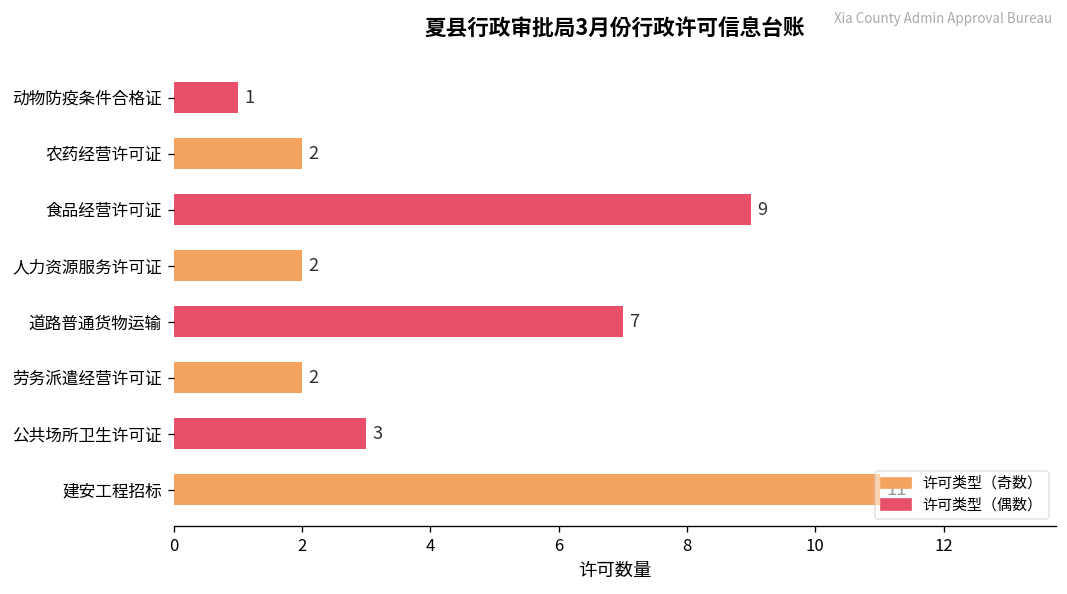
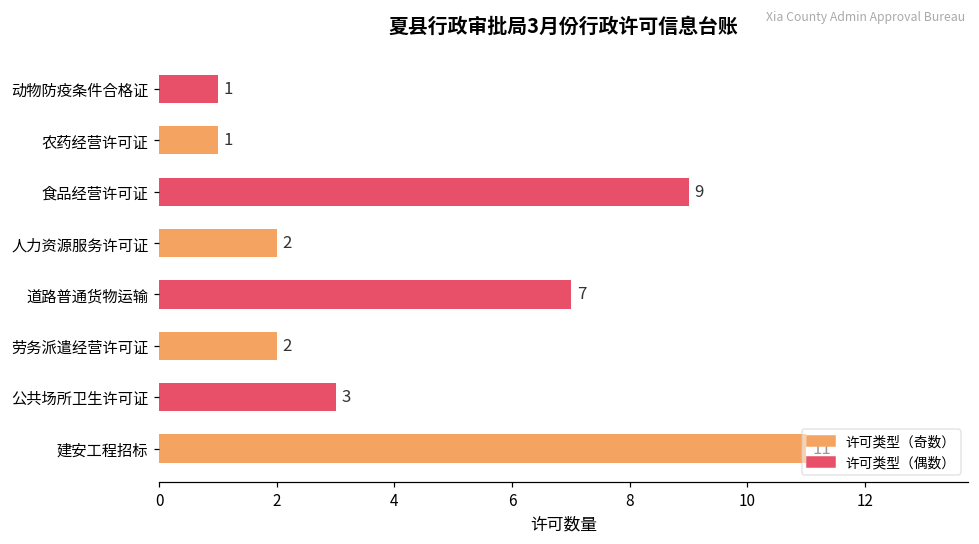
农药经营许可证: 2 -> 1
